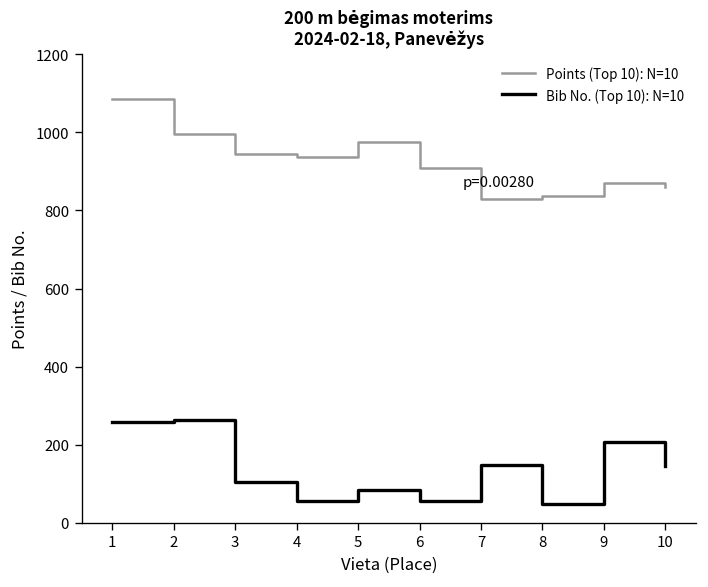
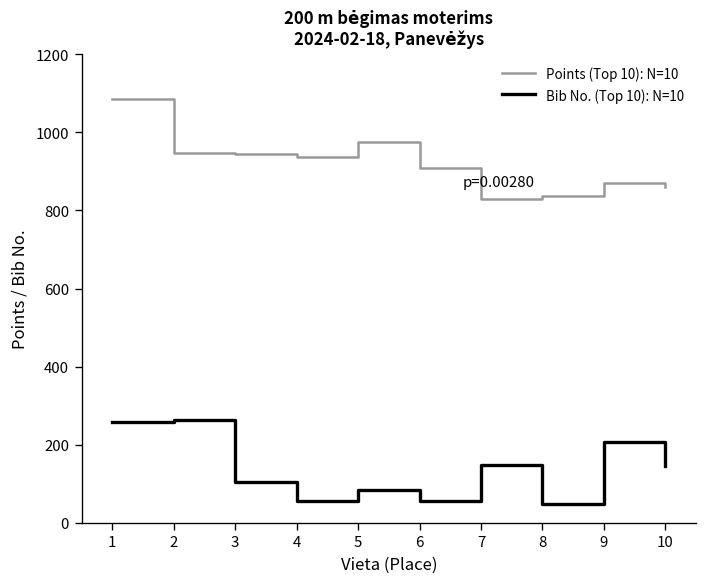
Points (Top 10): N=10, 2: 1000 -> 950
